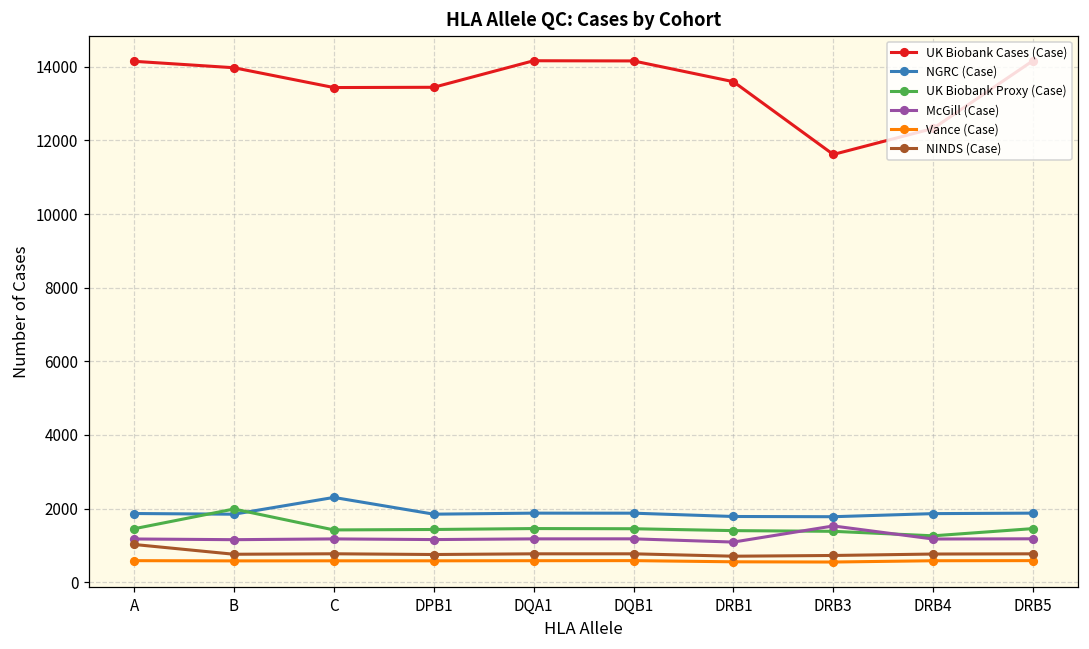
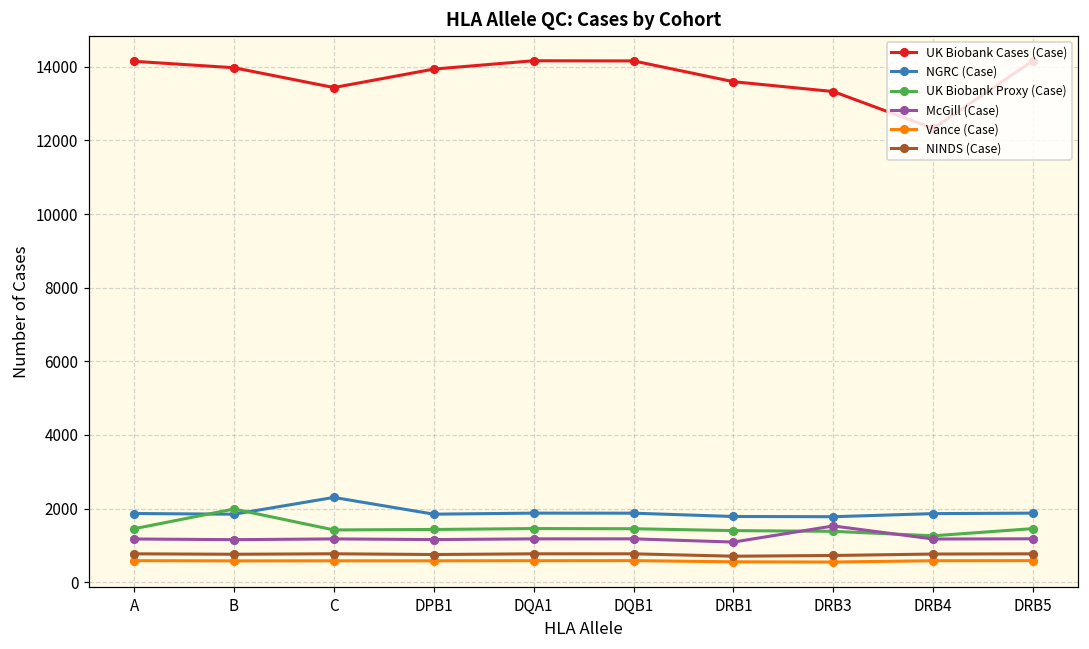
NINDS (Case), A: 1000 -> 800
UK Biobank Cases (Case), DPB1: 13400 -> 13900
UK Biobank Cases (Case), DRB3: 11600 -> 13300
